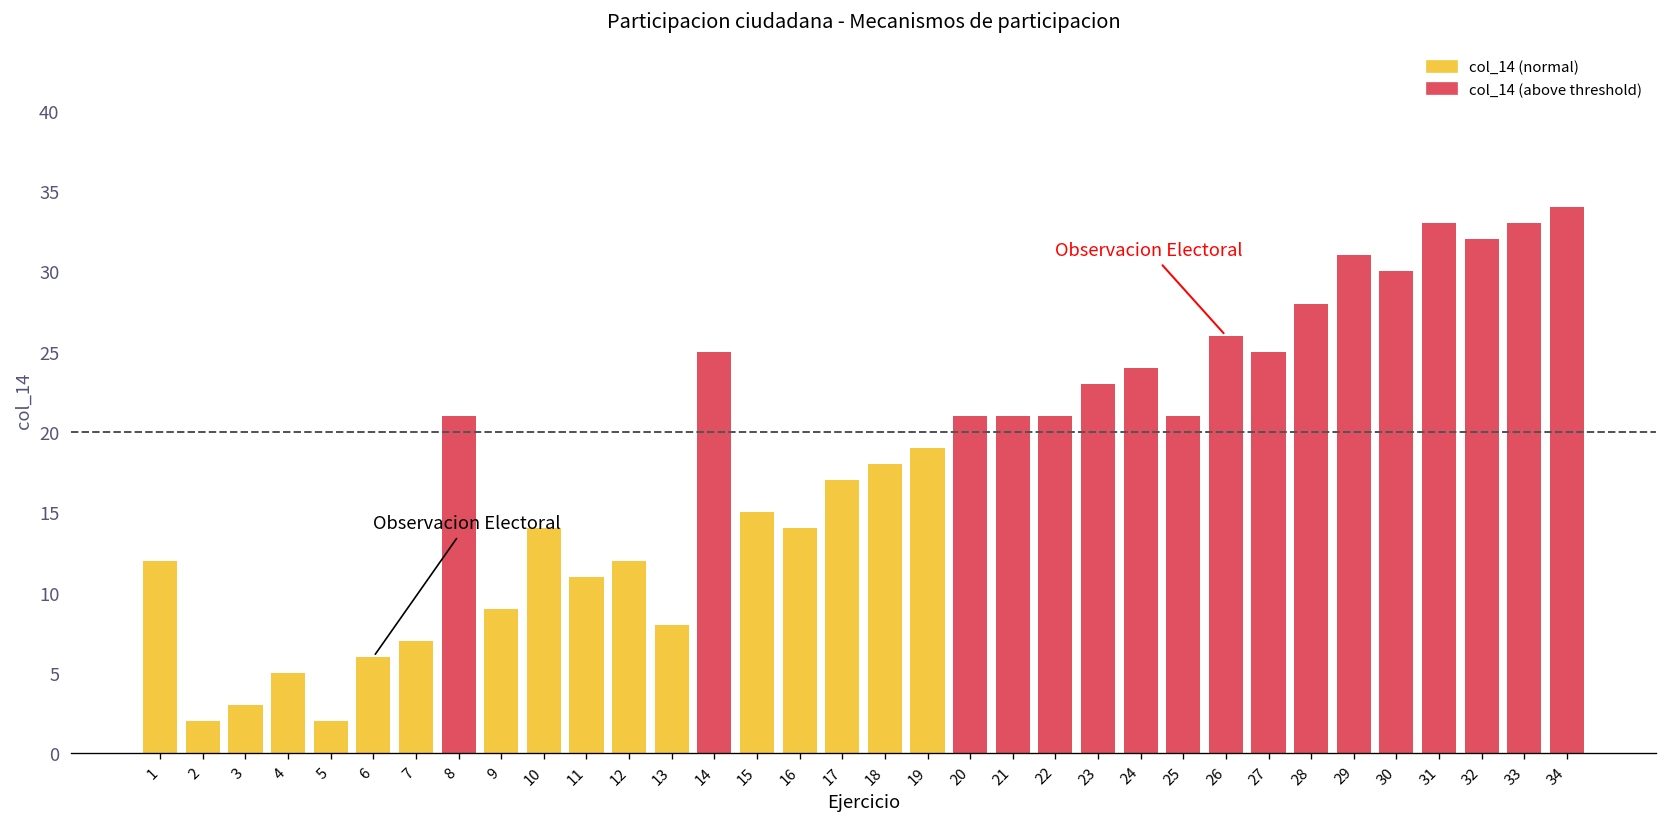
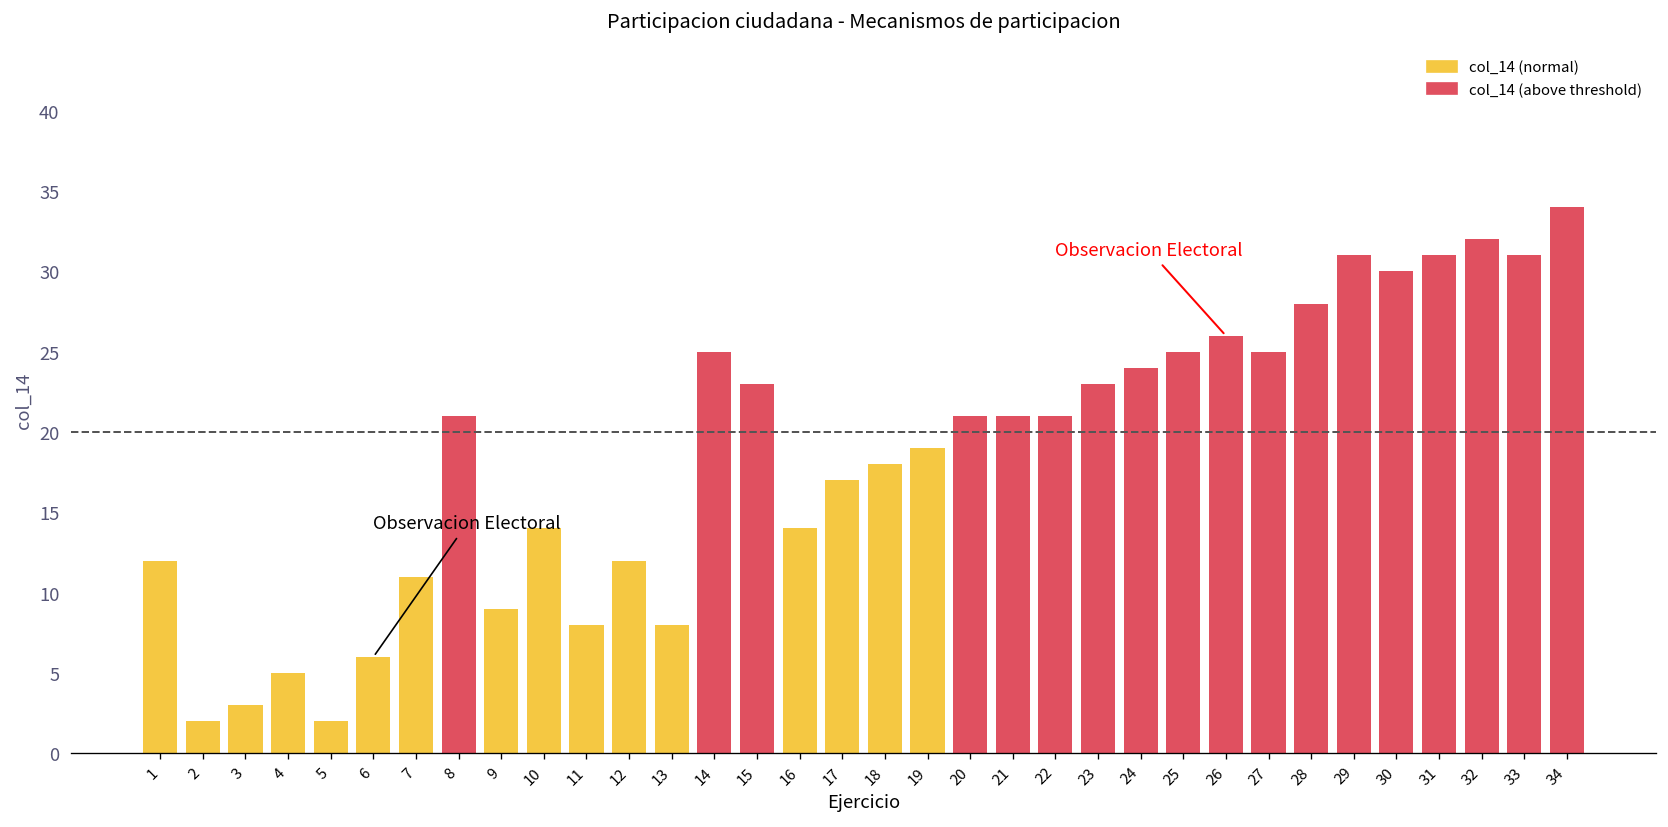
7: 7 -> 11
11: 11 -> 8
15: 15 -> 23
25: 21 -> 25
31: 33 -> 31
33: 33 -> 31
